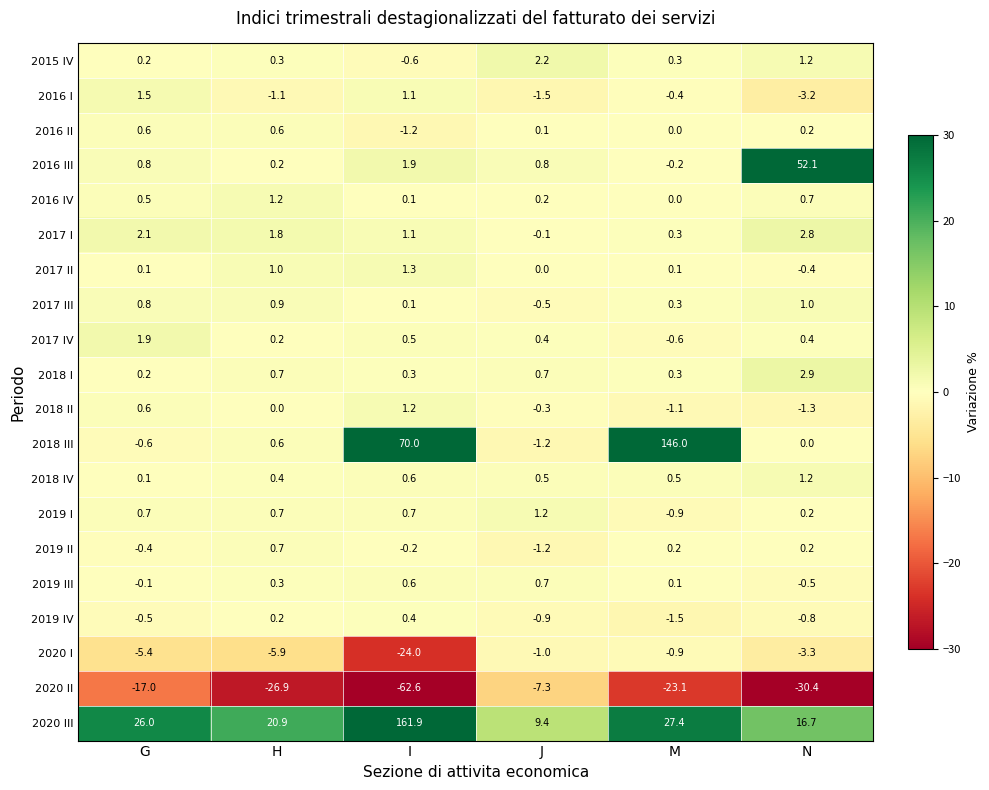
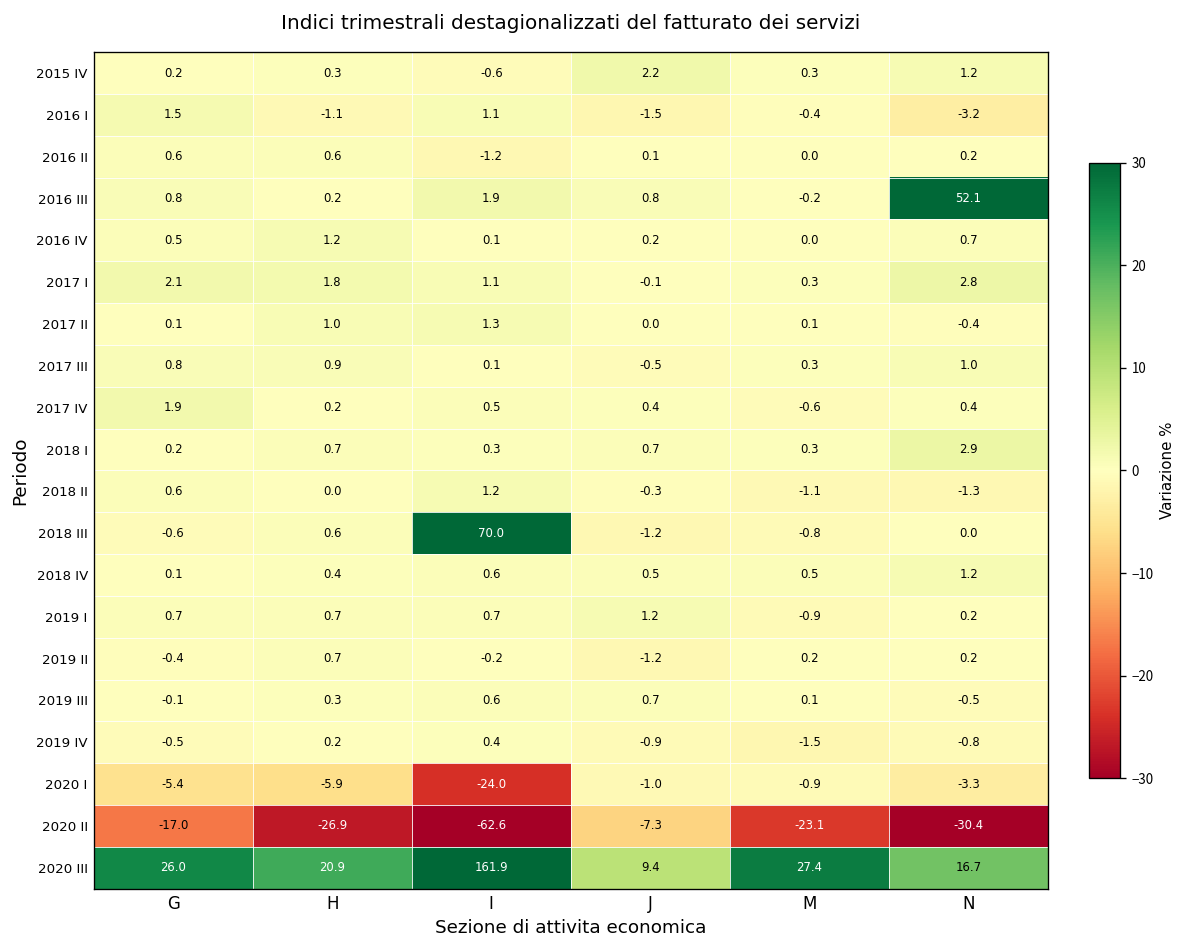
2018 III, M: 146.0 -> -0.8
